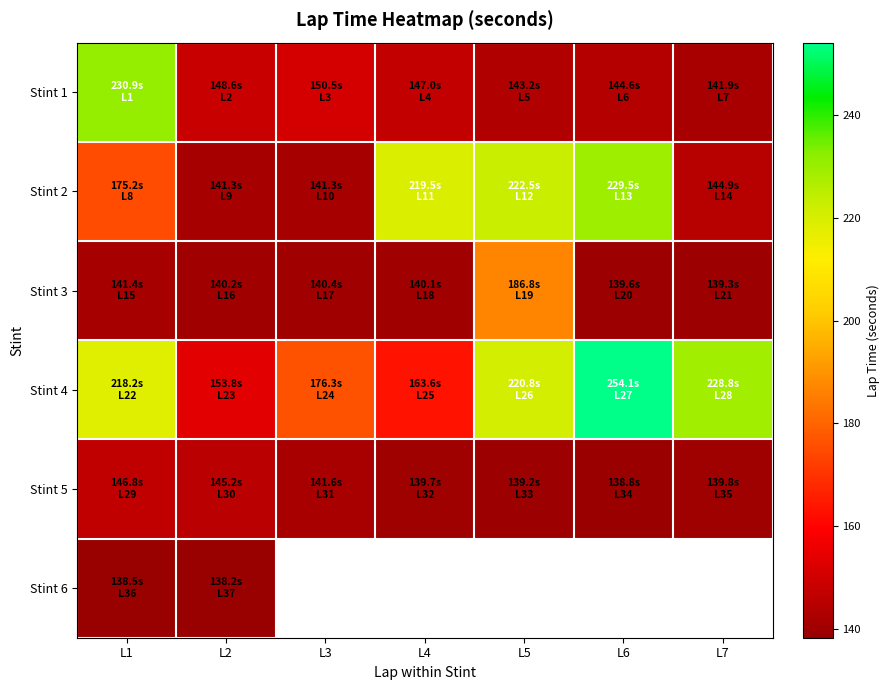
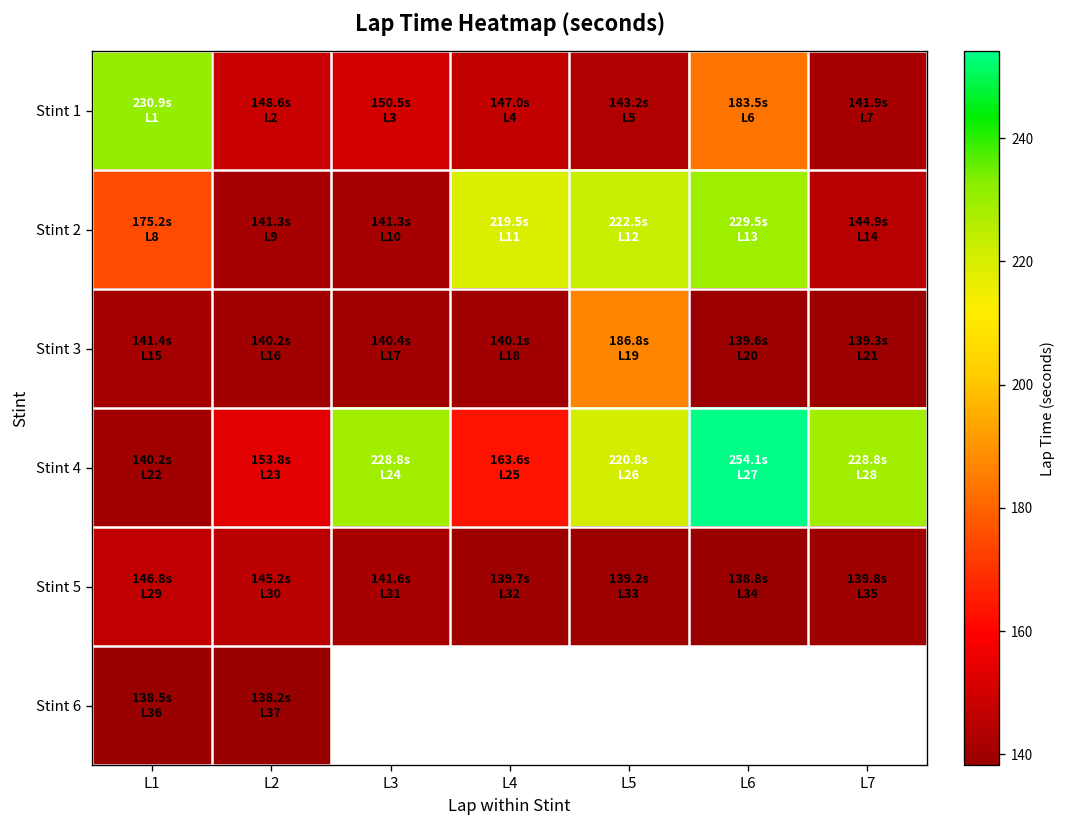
Stint 1, L6: 144.6s -> 183.5s
Stint 4, L1: 218.2s -> 140.2s
Stint 4, L3: 176.3s -> 228.8s
